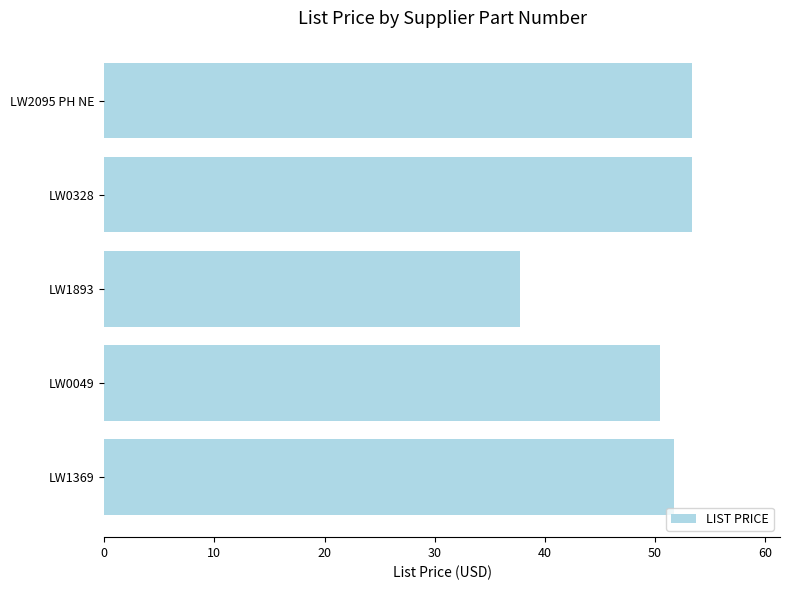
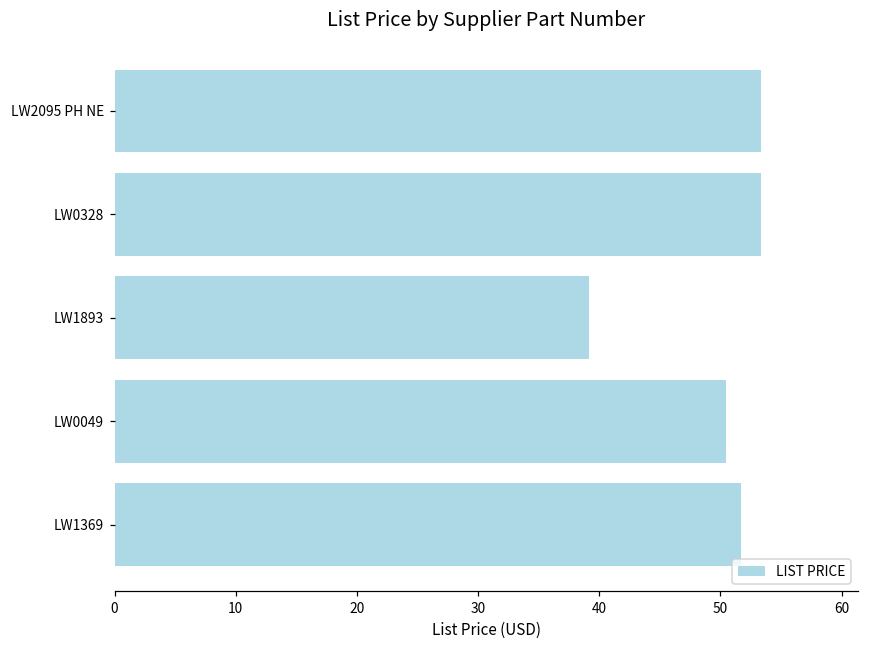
LW1893: 37.8 -> 39.2
